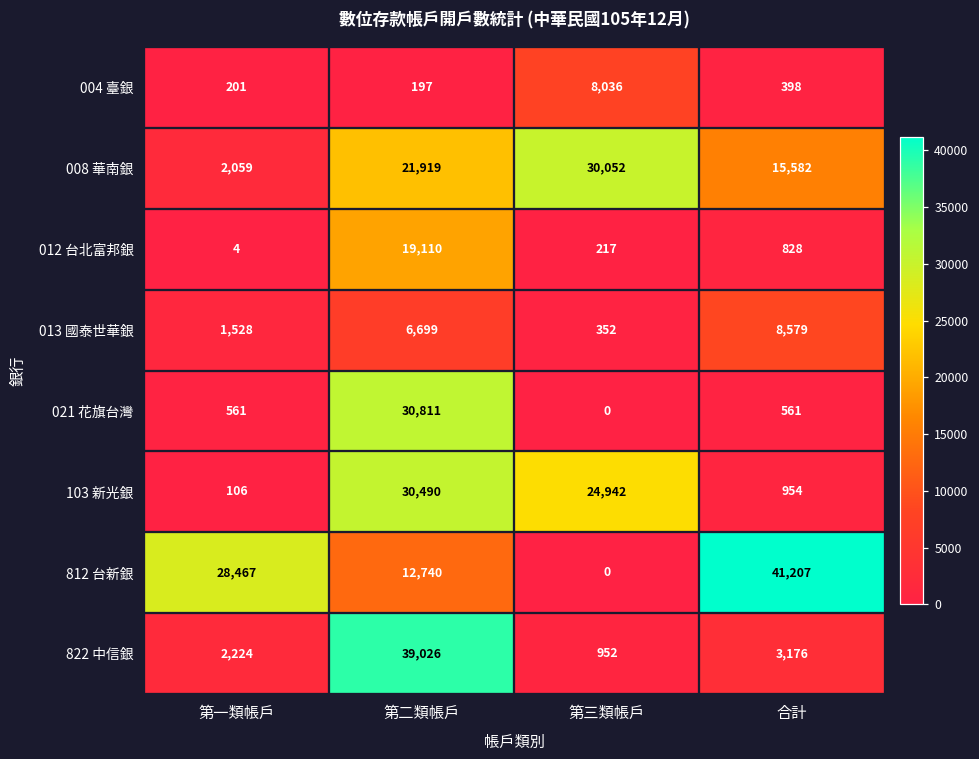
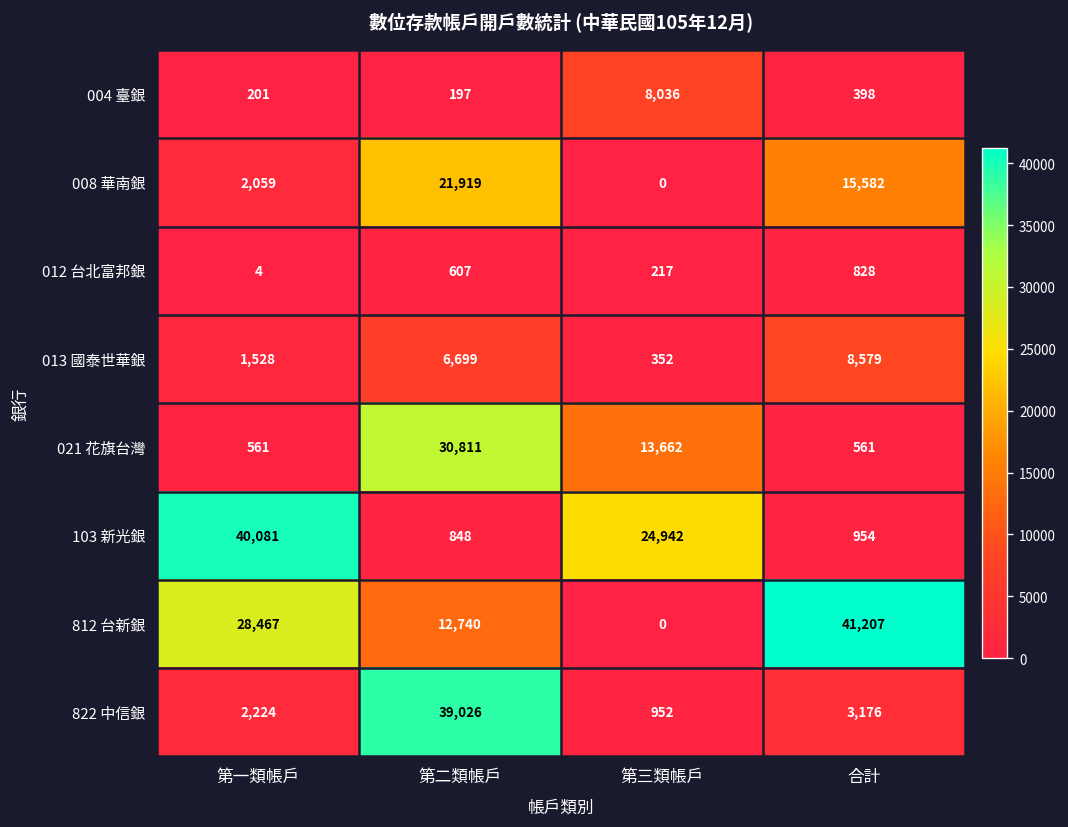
008 華南銀, 第三類帳戶: 30,052 -> 0
012 台北富邦銀, 第二類帳戶: 19,110 -> 607
021 花旗台灣, 第三類帳戶: 0 -> 13,662
103 新光銀, 第一類帳戶: 106 -> 40,081
103 新光銀, 第二類帳戶: 30,490 -> 848
